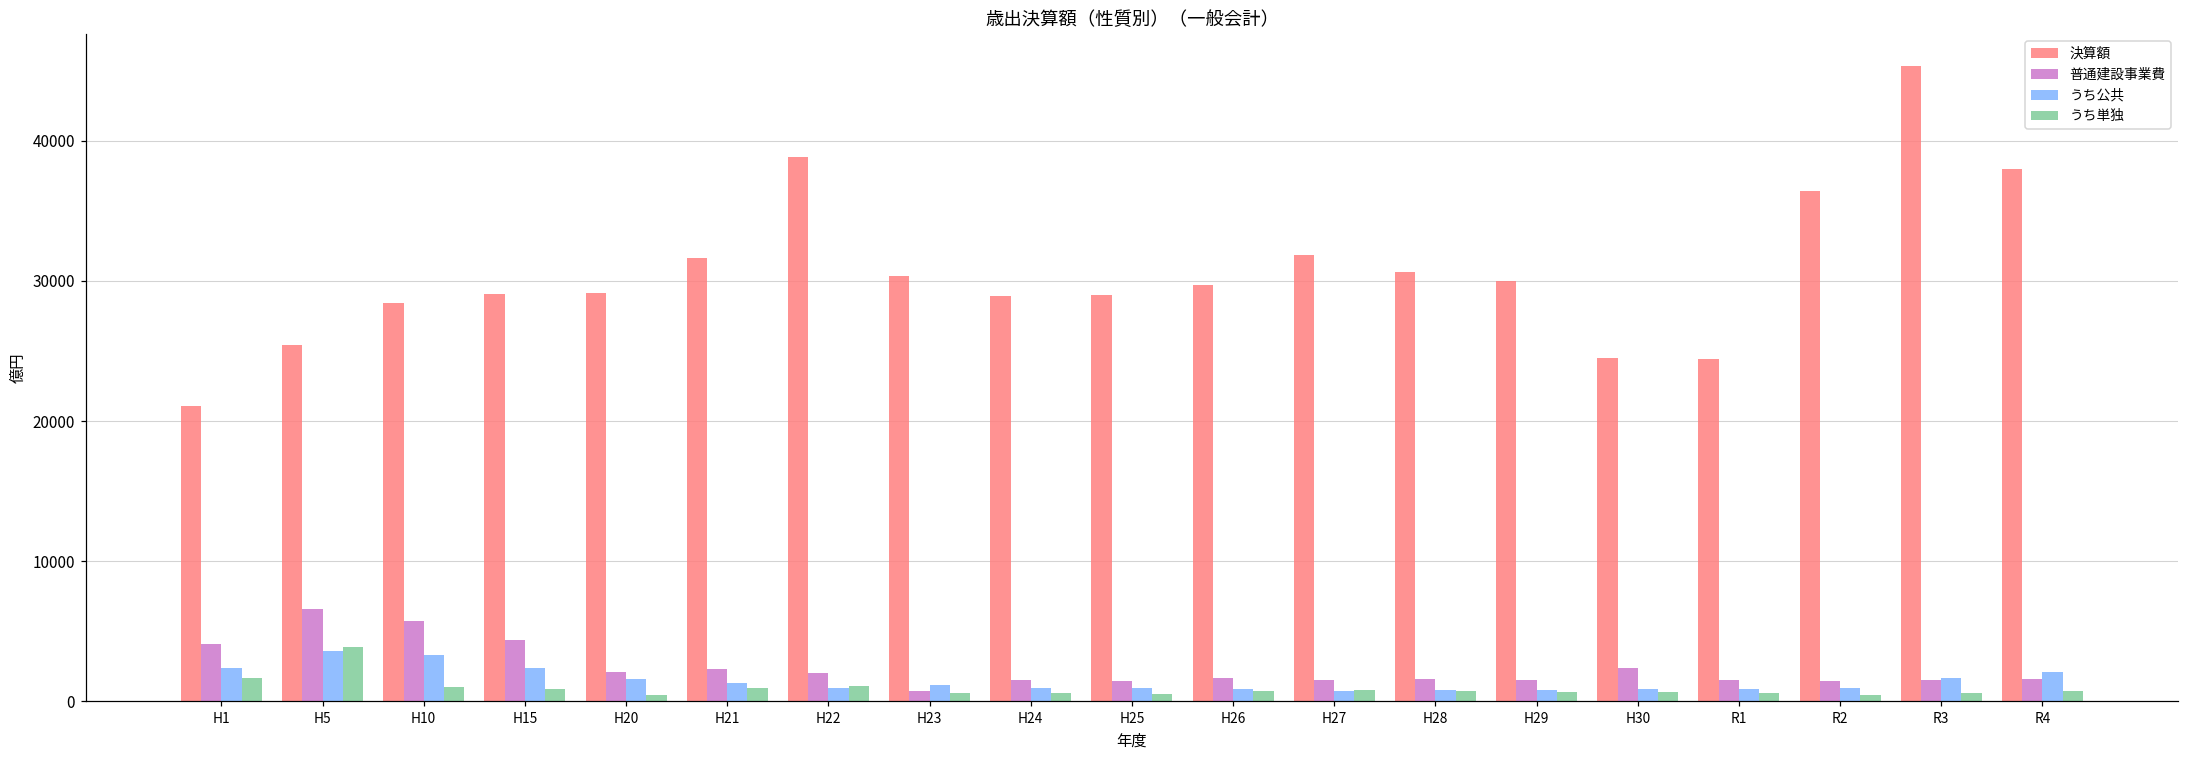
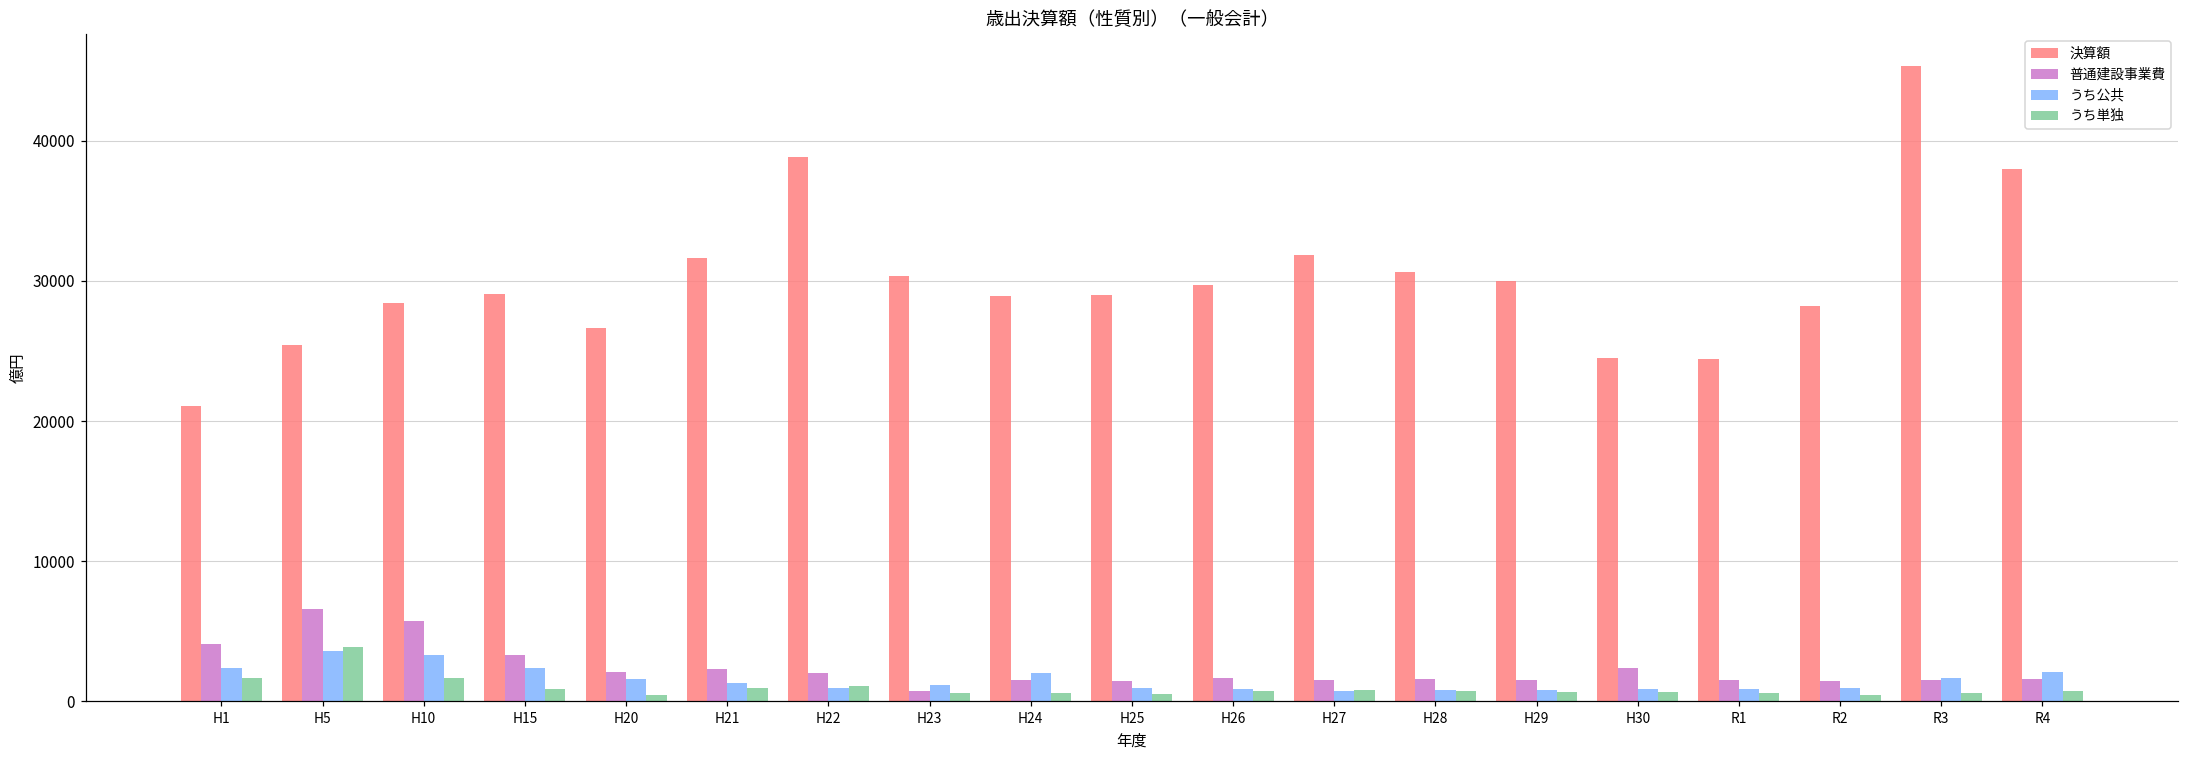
うち単独, H10: 1000 -> 1700
普通建設事業費, H15: 4400 -> 3300
決算額, H20: 29100 -> 26600
うち公共, H24: 900 -> 2000
決算額, R2: 36400 -> 28200
